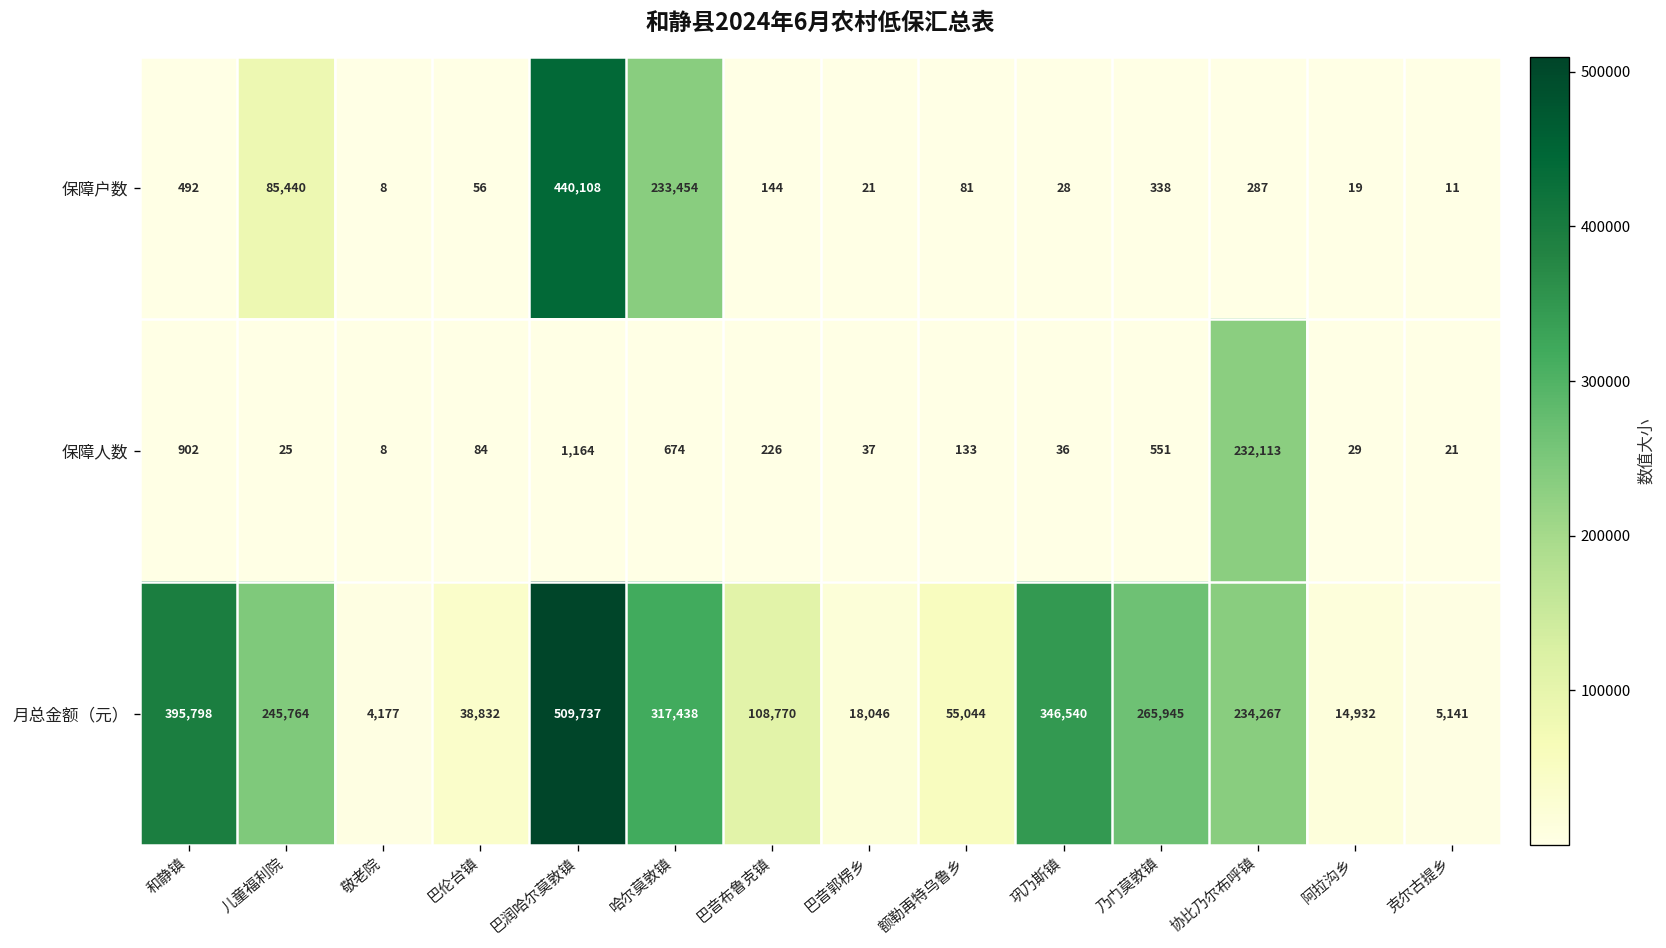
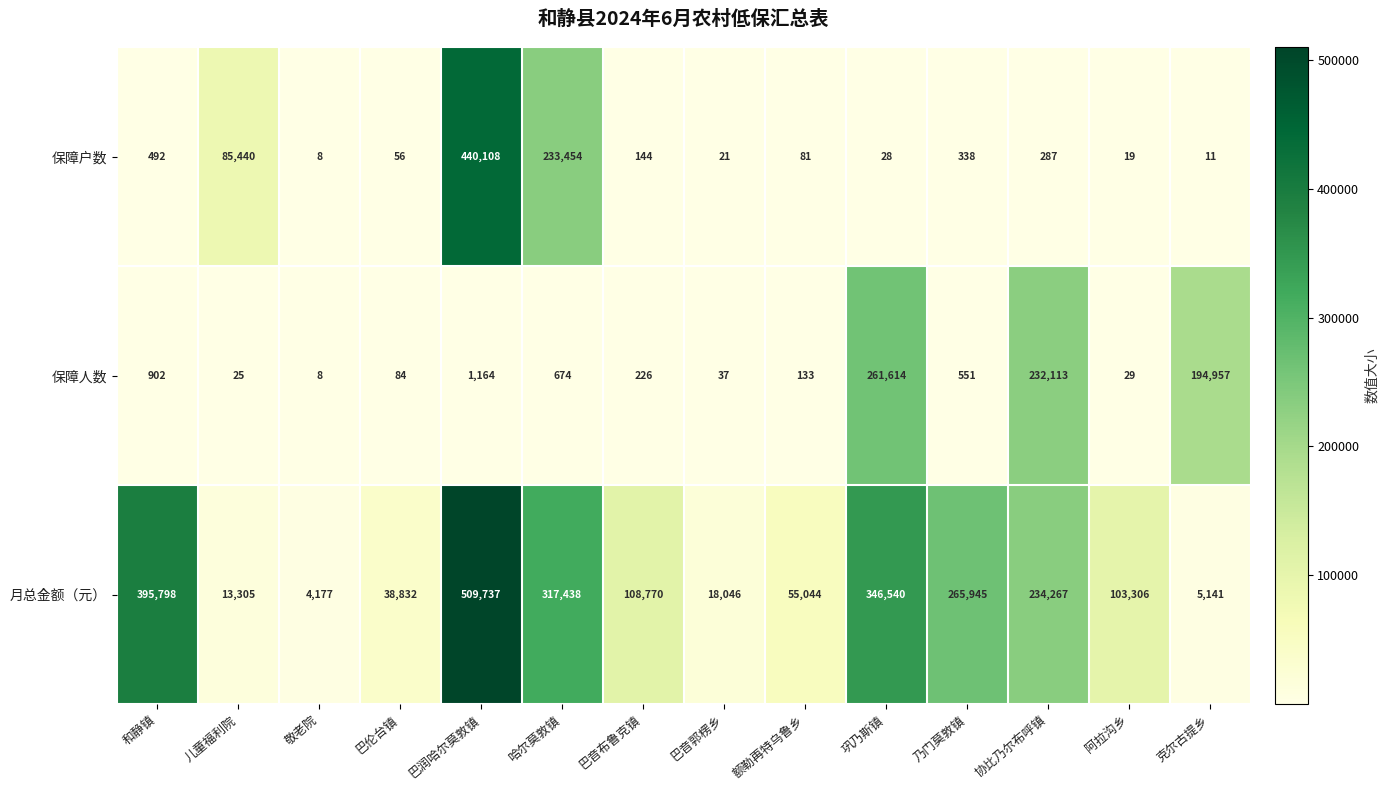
保障人数, 巩乃斯镇: 36 -> 261,614
保障人数, 克尔古提乡: 21 -> 194,957
月总金额（元）, 儿童福利院: 245,764 -> 13,305
月总金额（元）, 阿拉沟乡: 14,932 -> 103,306
